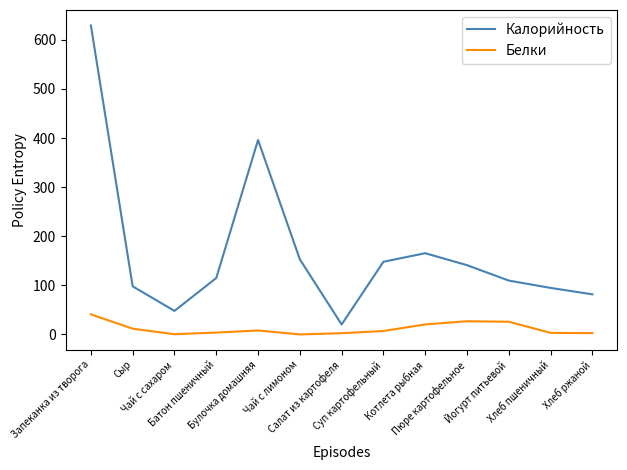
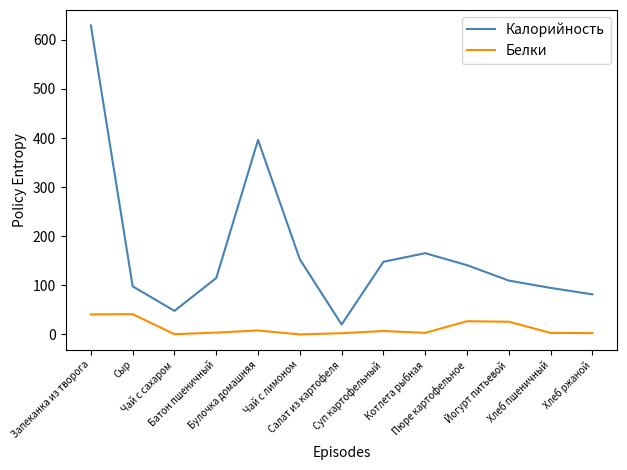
Белки, Сыр: 10 -> 40
Белки, Котлета рыбная: 20 -> 0
